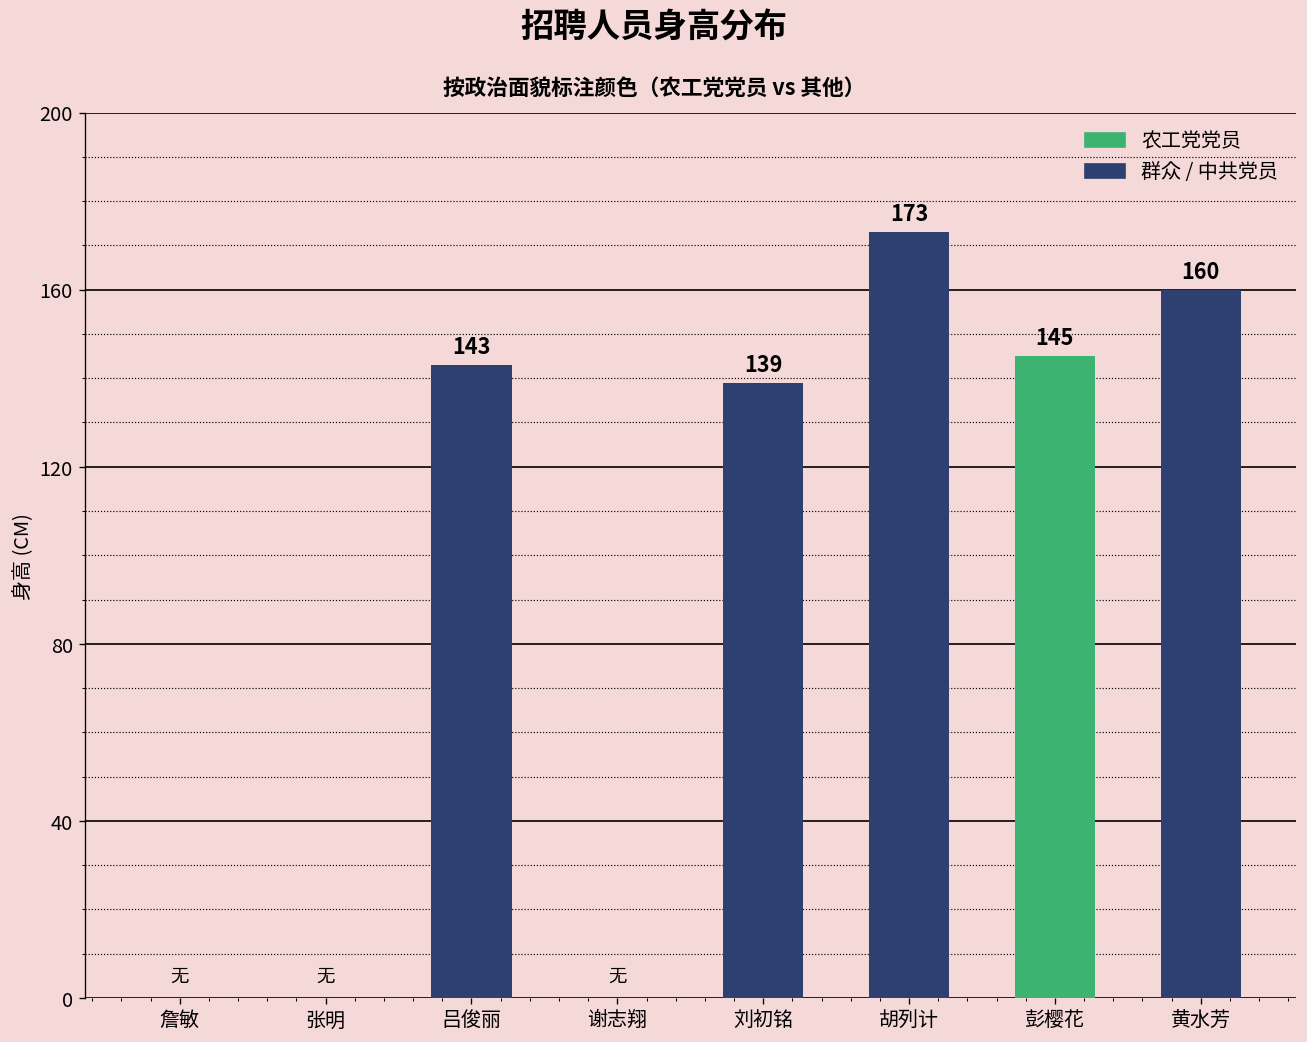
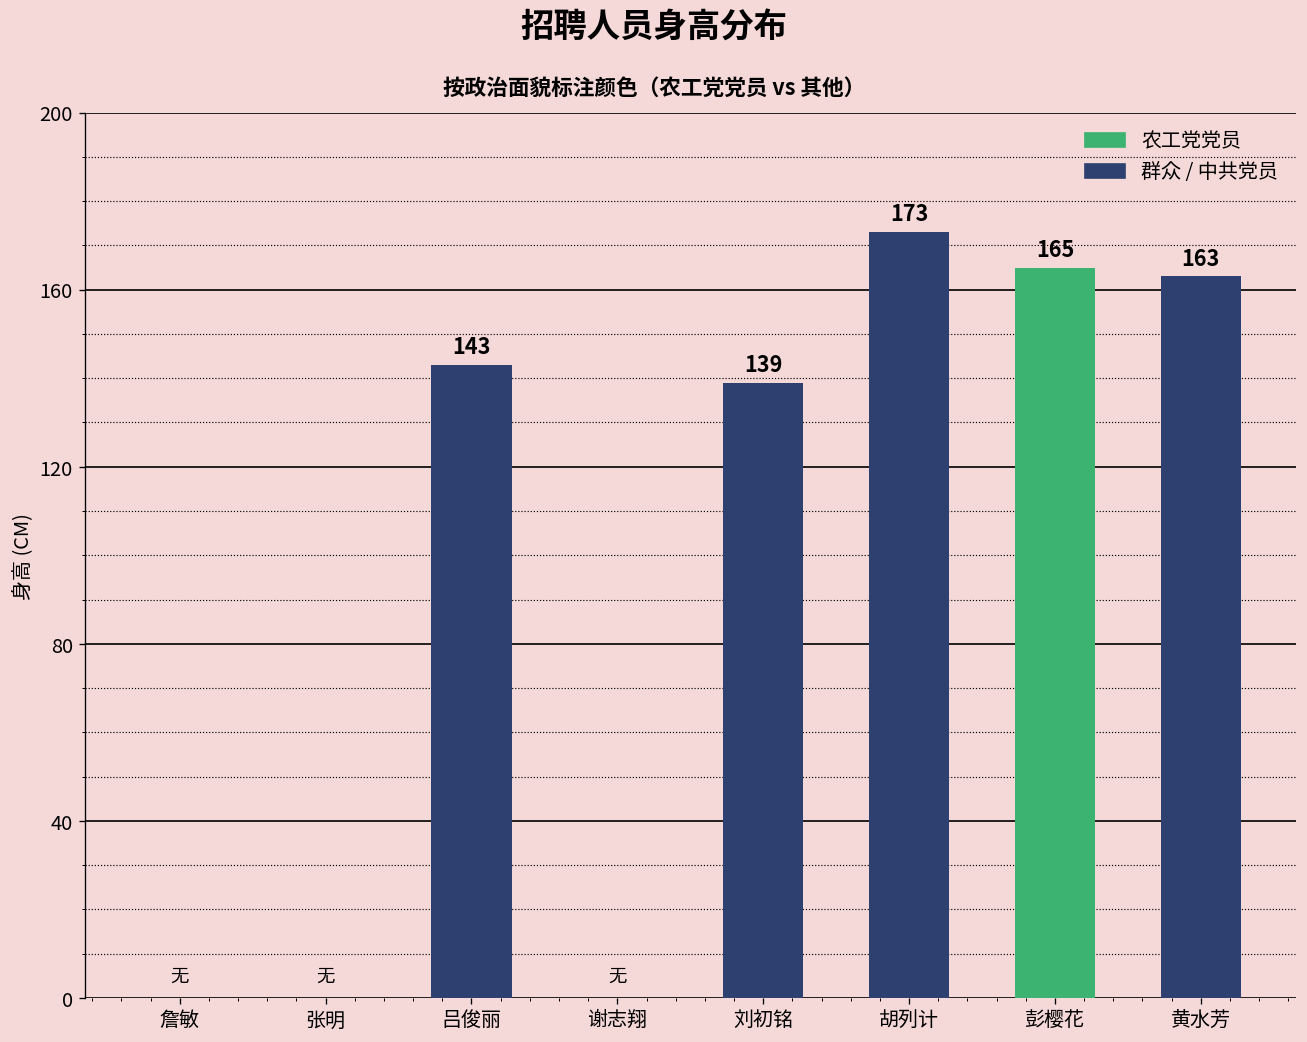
彭樱花: 145 -> 165
黄水芳: 160 -> 163
